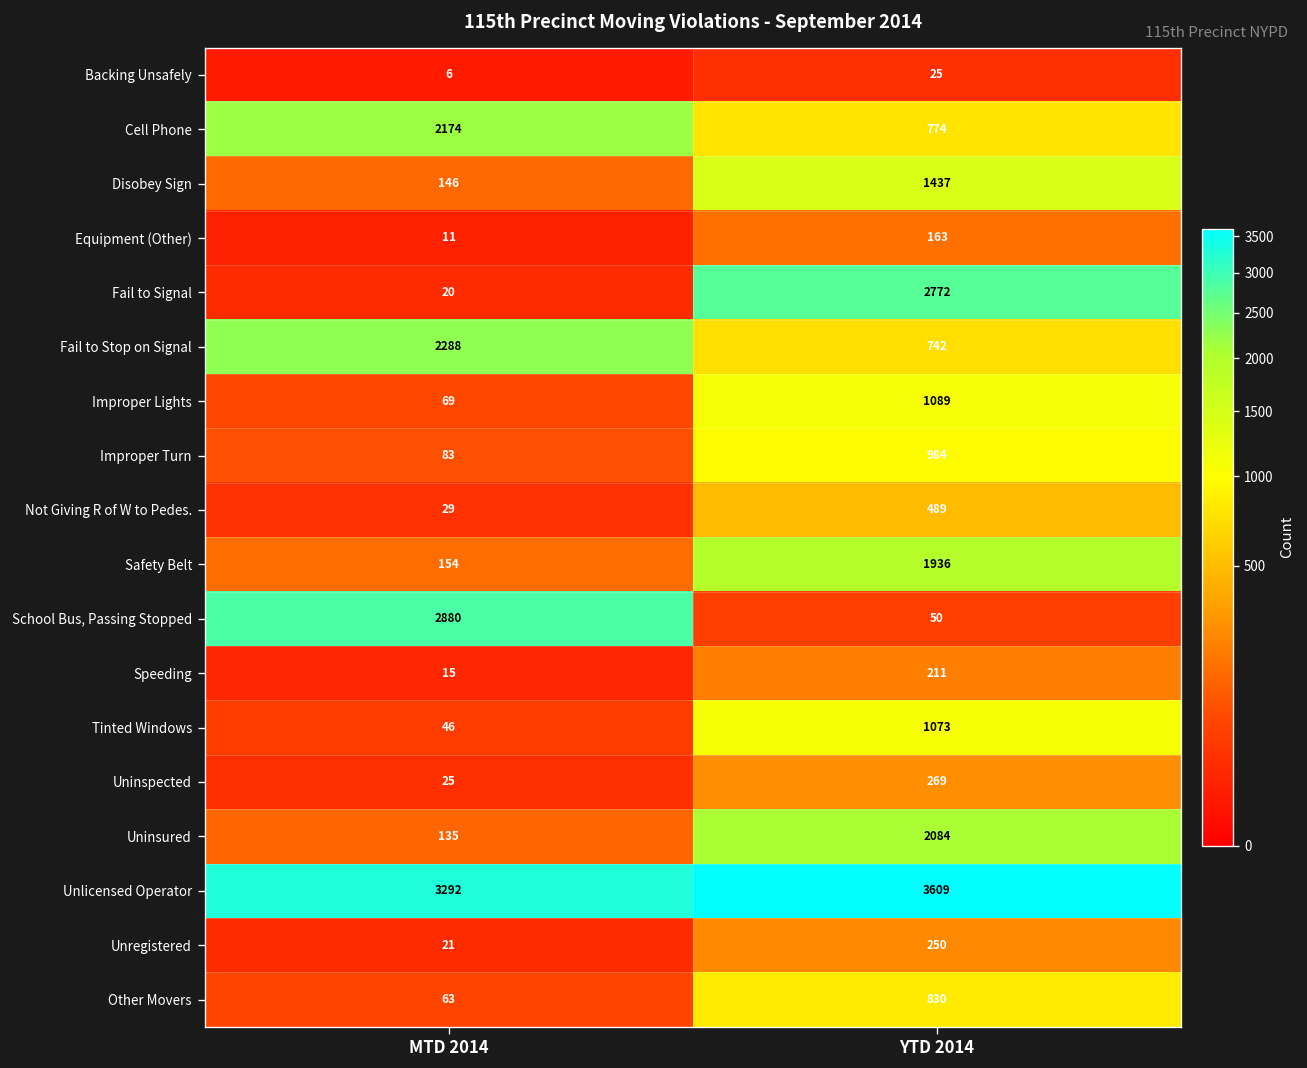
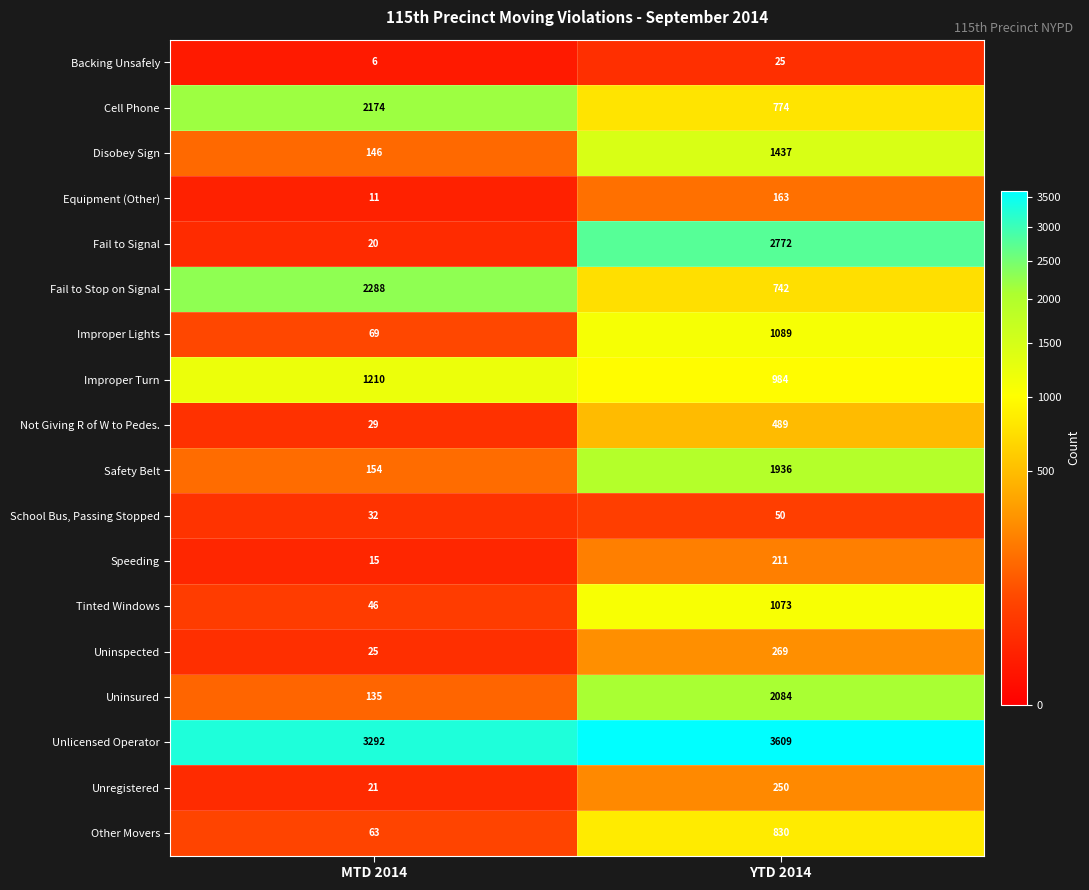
Improper Turn, MTD 2014: 83 -> 1210
School Bus, Passing Stopped, MTD 2014: 2880 -> 32
